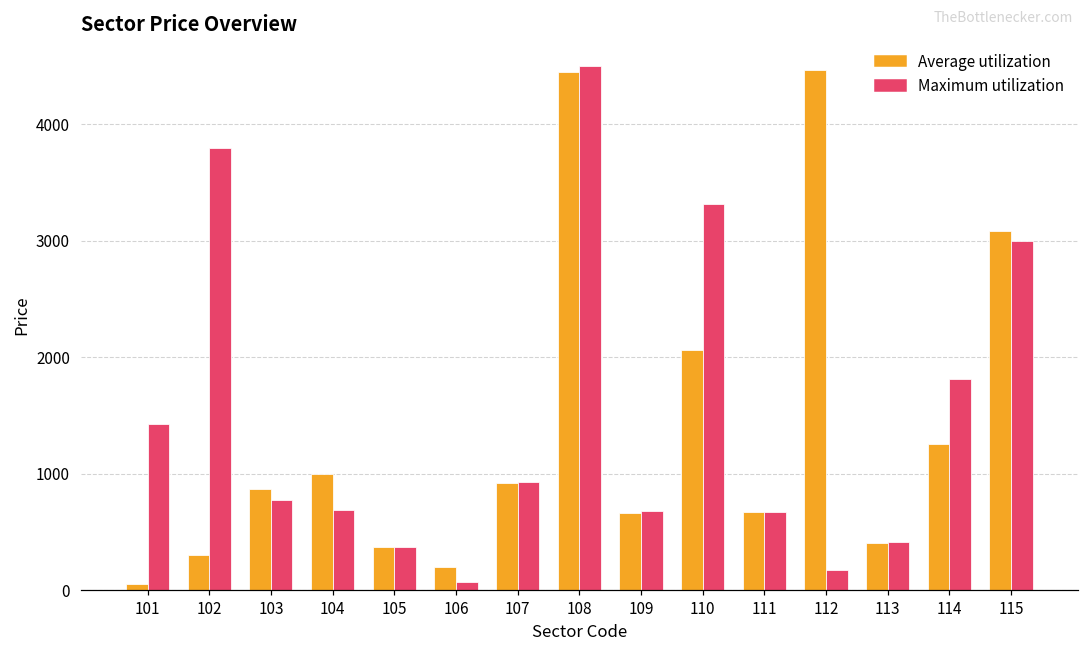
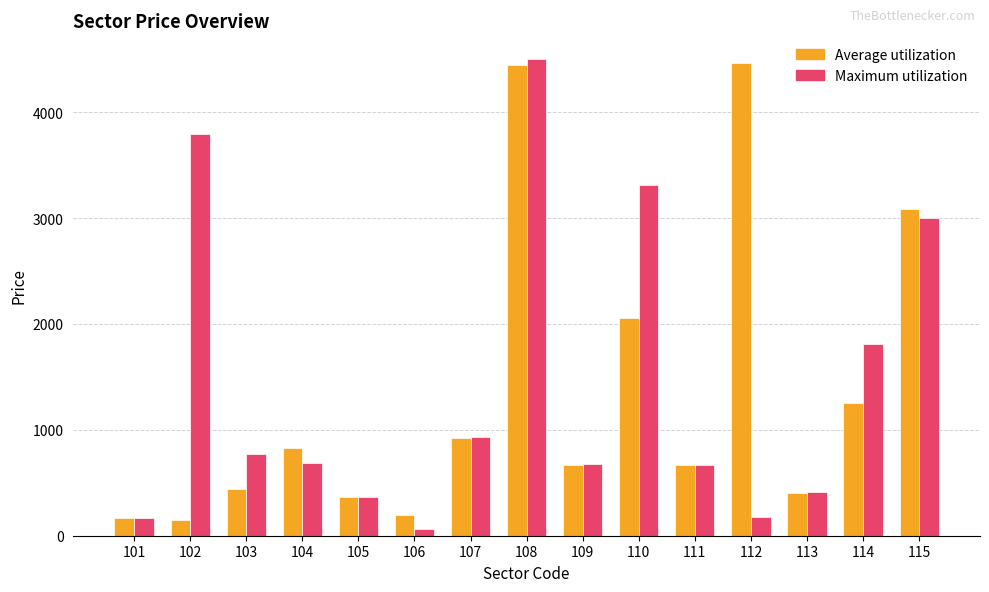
Average utilization, 101: 60 -> 170
Maximum utilization, 101: 1430 -> 170
Average utilization, 102: 300 -> 150
Average utilization, 103: 870 -> 440
Average utilization, 104: 1000 -> 830
